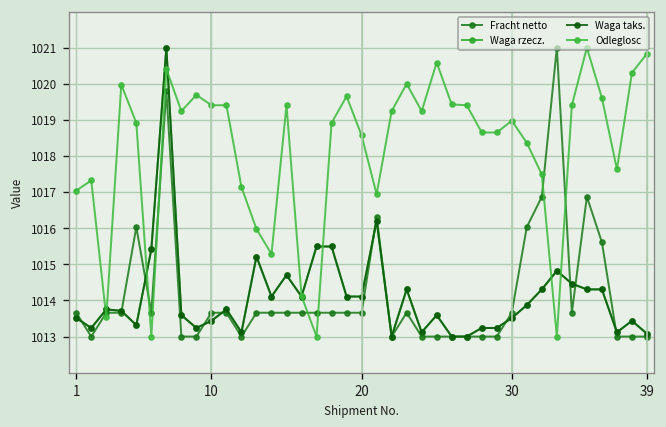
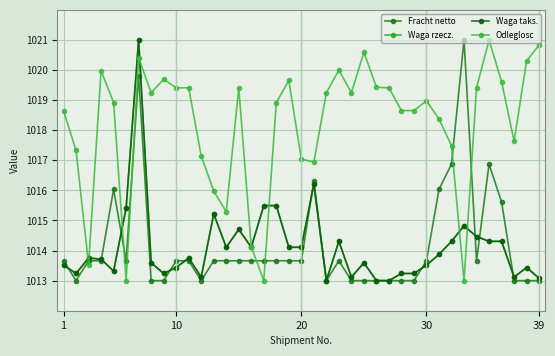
Odleglosc, 1: 1017.0 -> 1018.7
Odleglosc, 20: 1018.6 -> 1017.0
